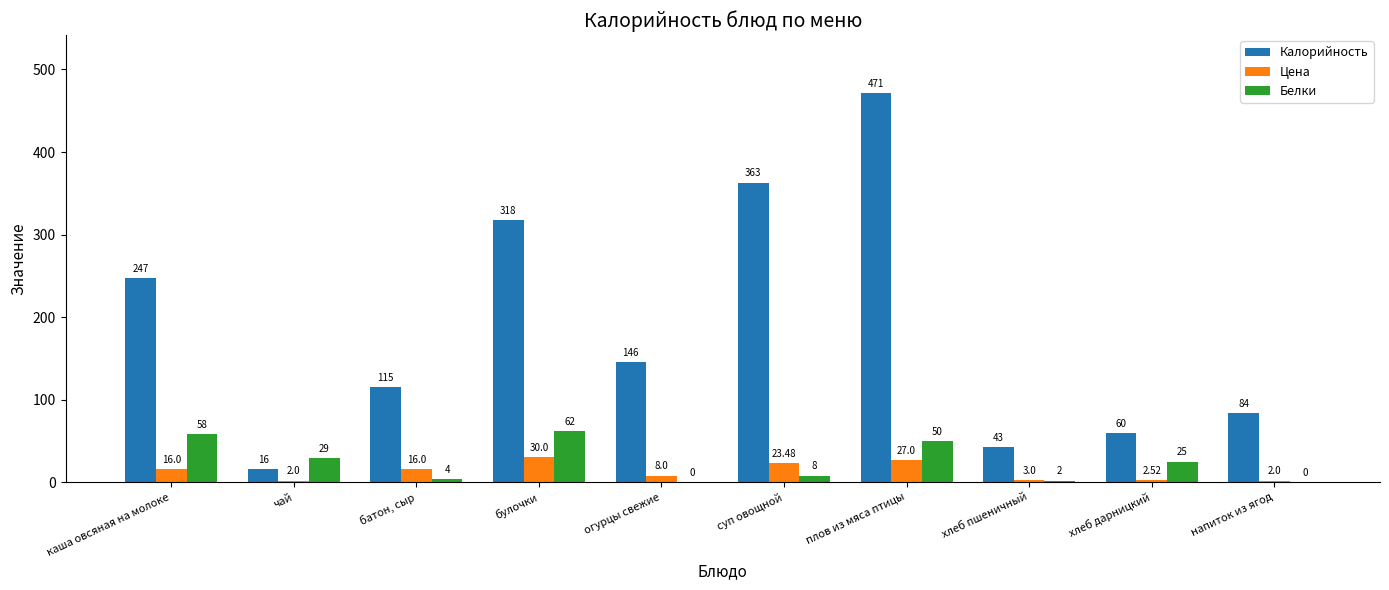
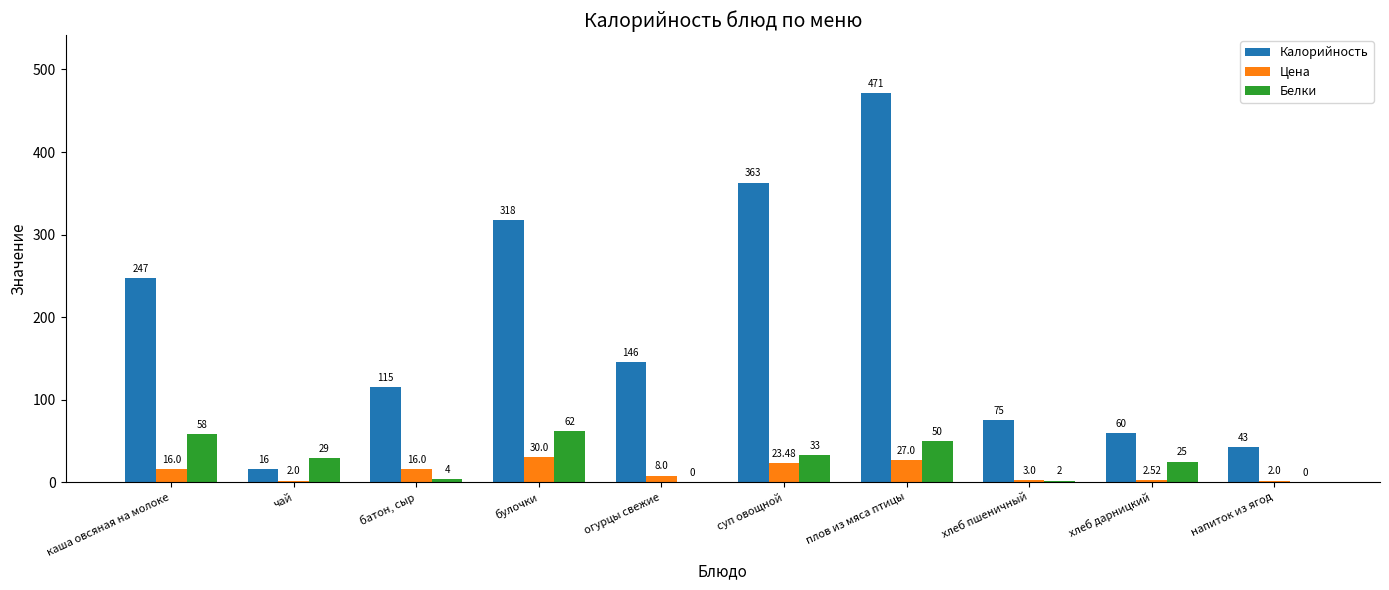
Белки, суп овощной: 8 -> 33
Калорийность, хлеб пшеничный: 43 -> 75
Калорийность, напиток из ягод: 84 -> 43
